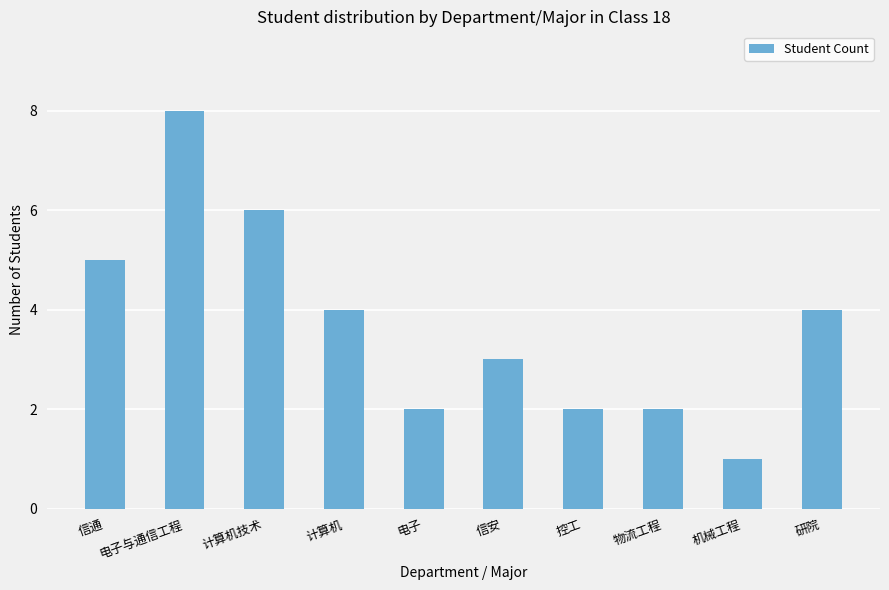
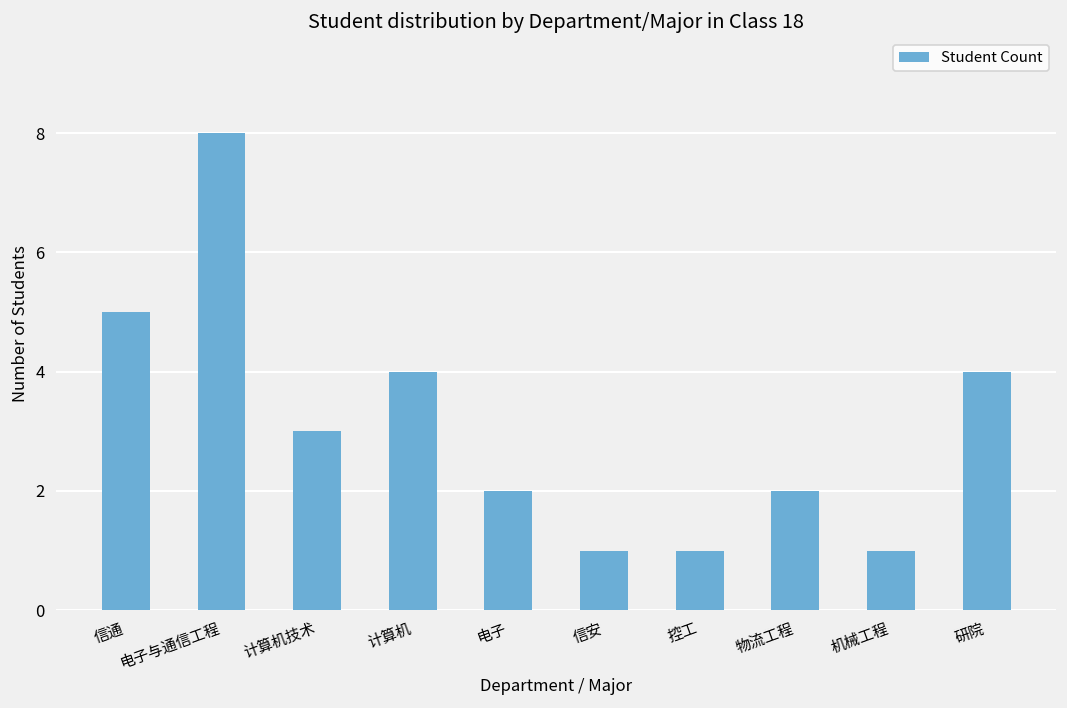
计算机技术: 6 -> 3
信安: 3 -> 1
控工: 2 -> 1
